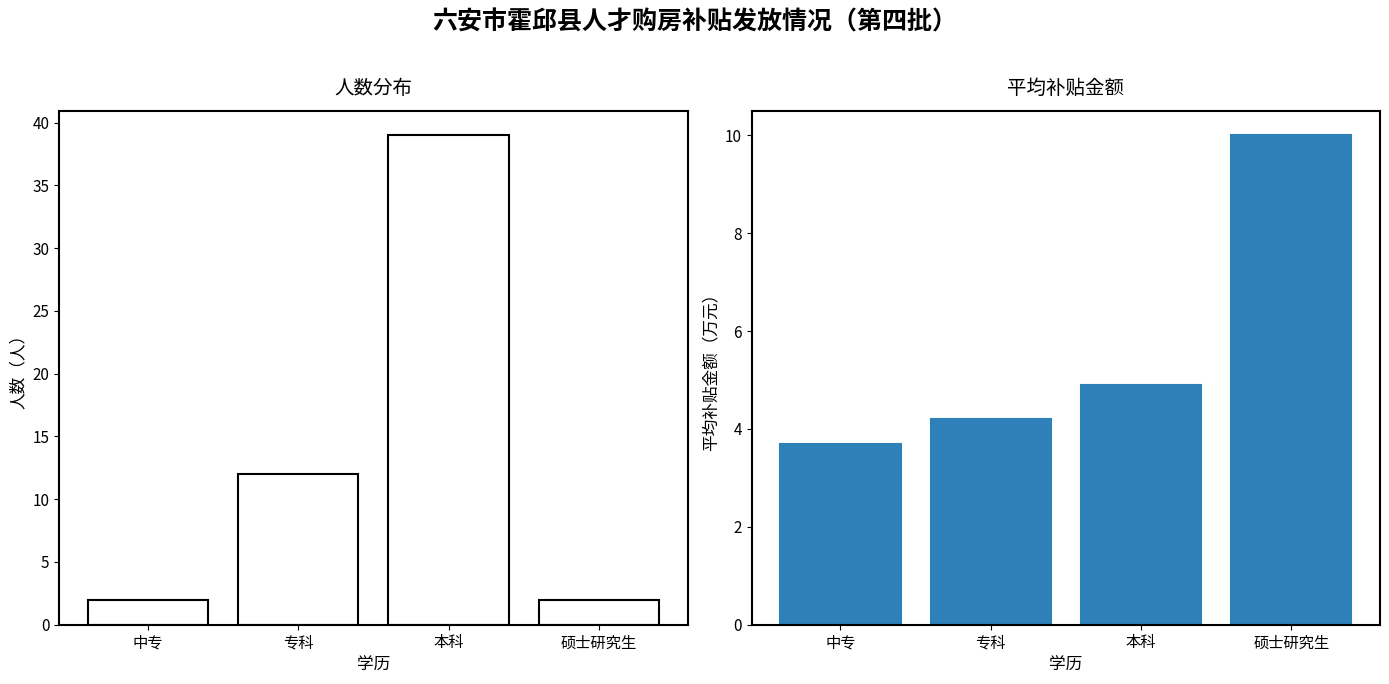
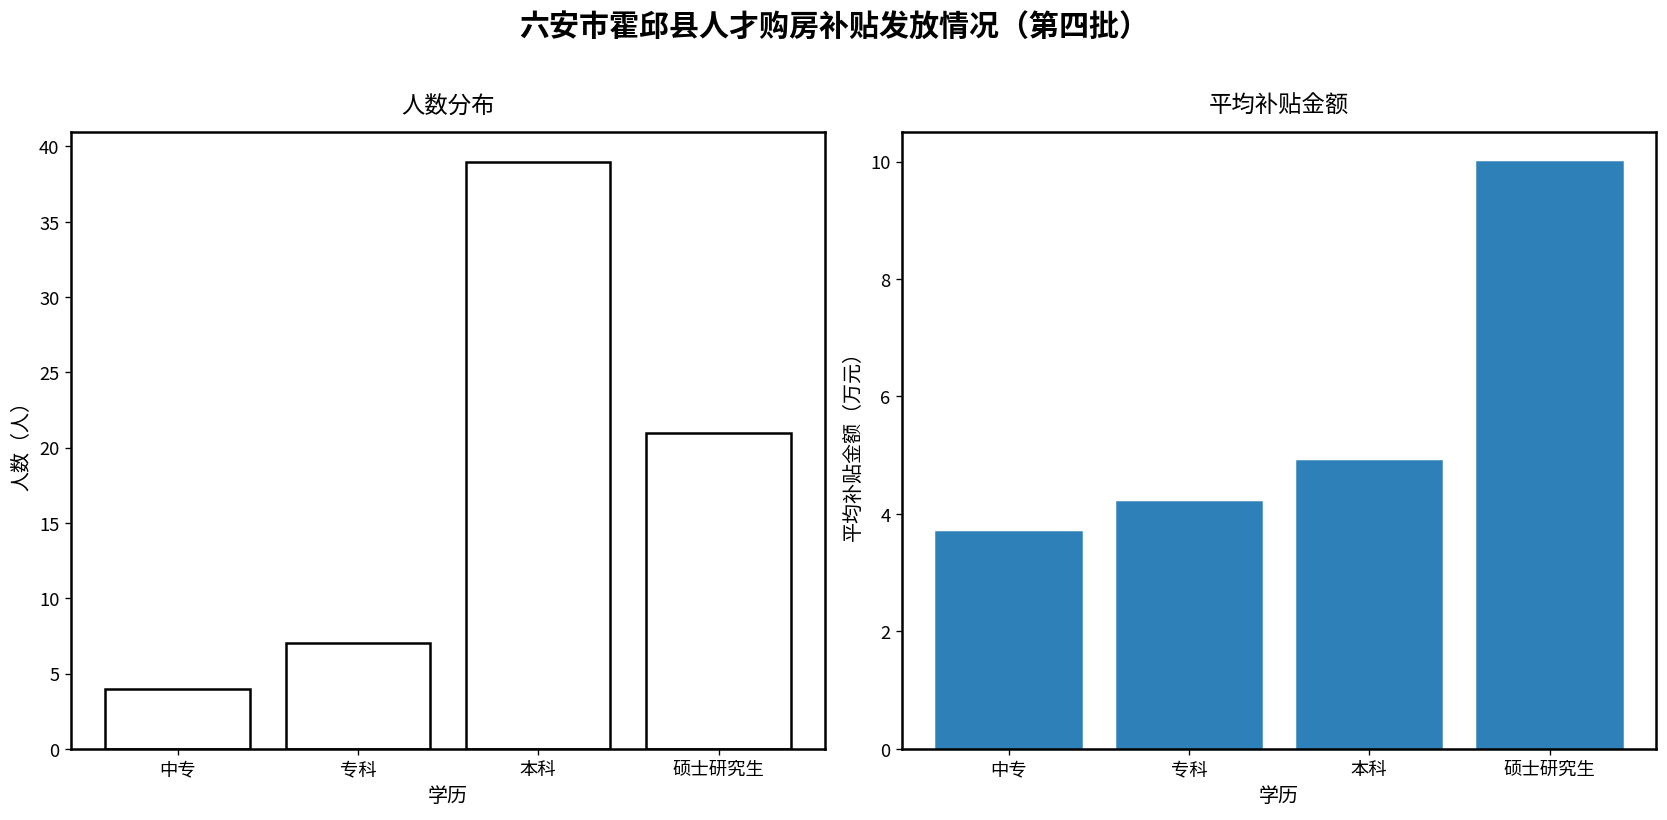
人数分布, 中专: 2 -> 4
人数分布, 专科: 12 -> 7
人数分布, 硕士研究生: 2 -> 21
